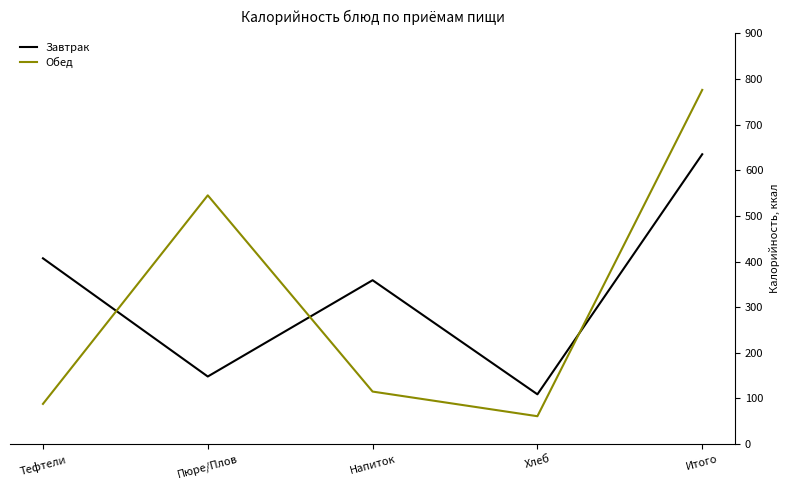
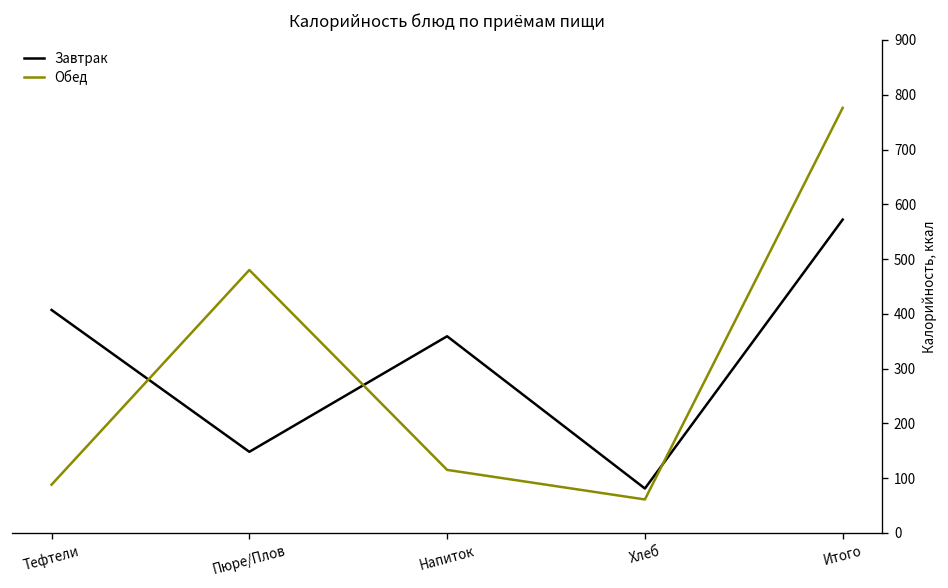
Обед, Пюре/Плов: 550 -> 480
Завтрак, Хлеб: 110 -> 80
Завтрак, Итого: 640 -> 570
